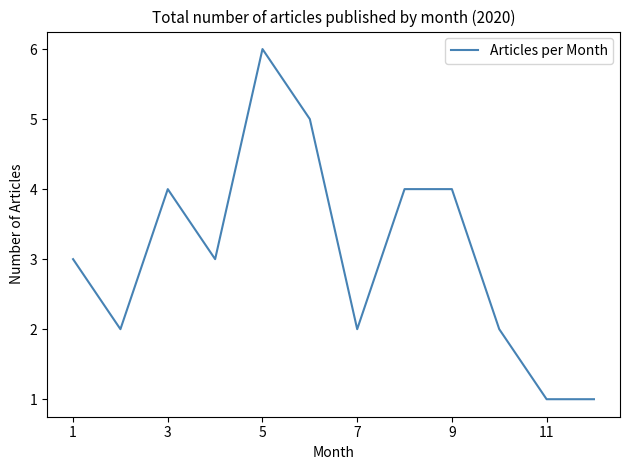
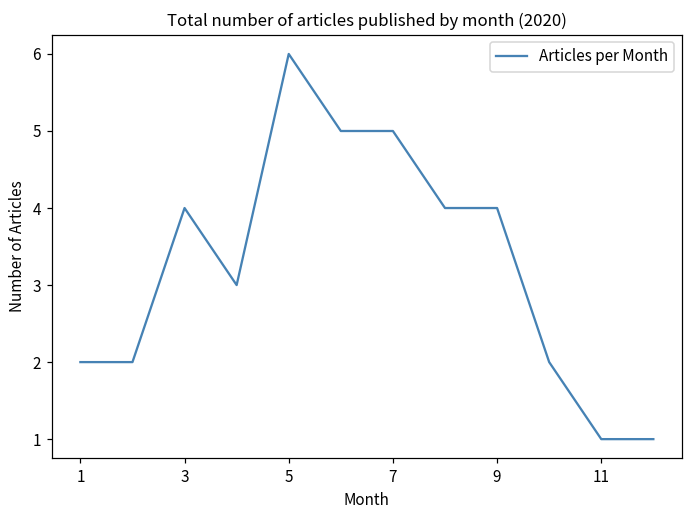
1: 3 -> 2
7: 2 -> 5
